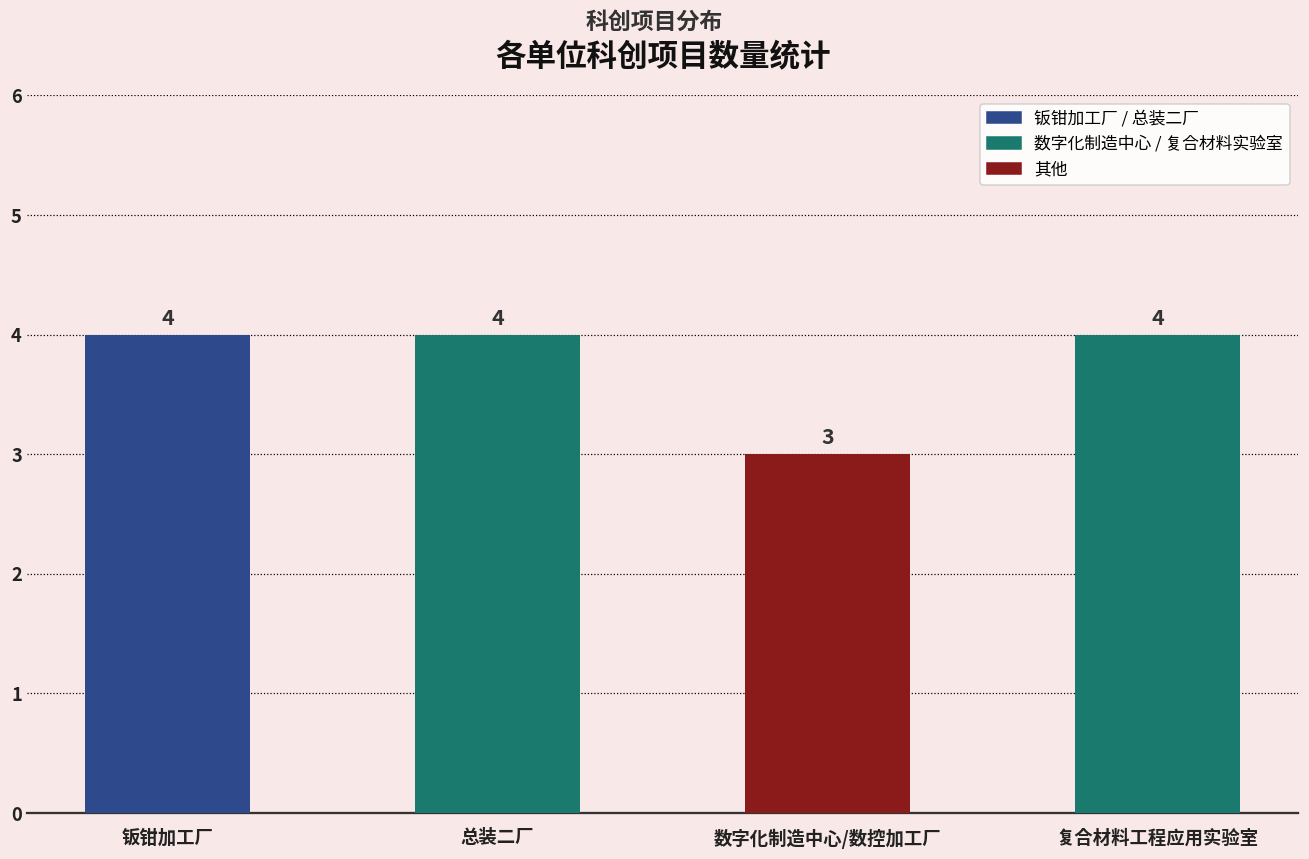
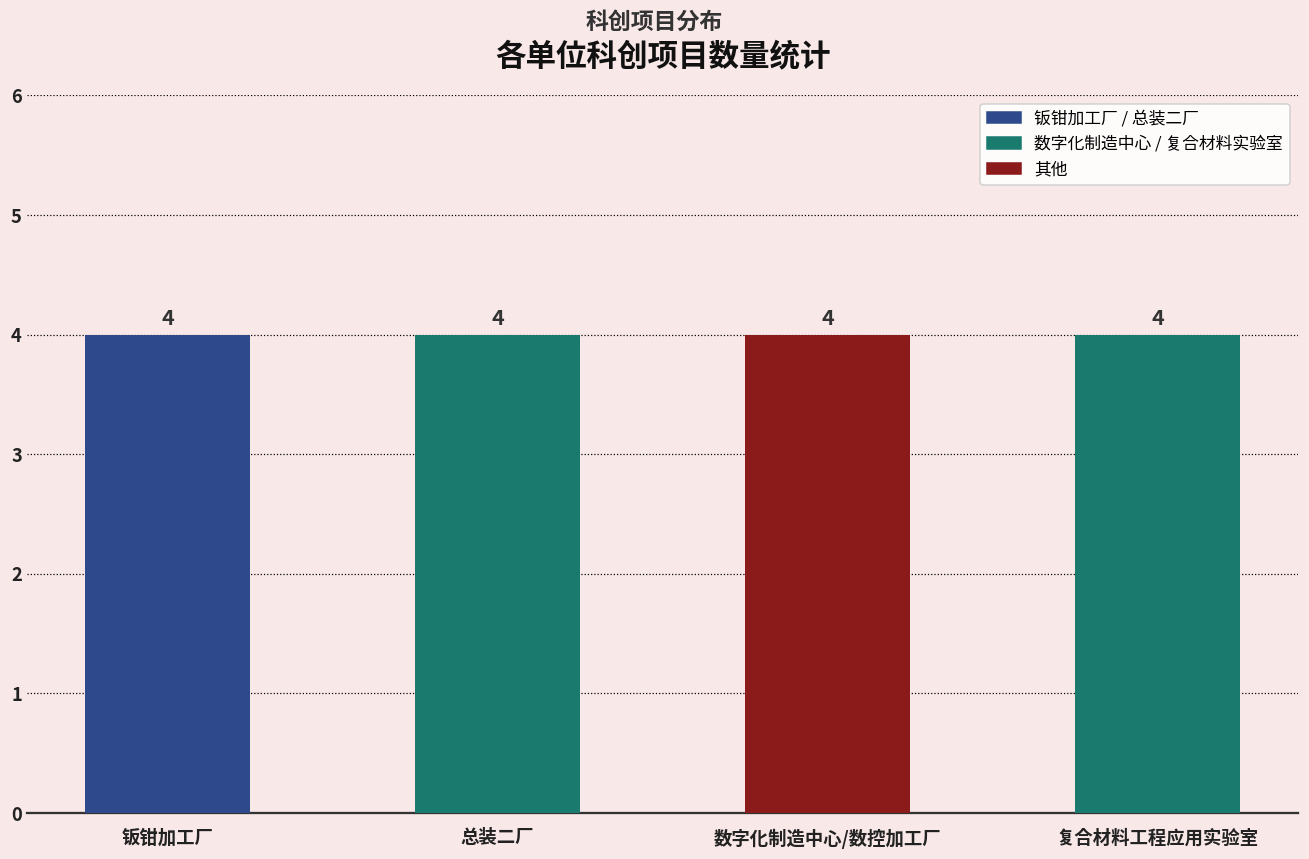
数字化制造中心/数控加工厂: 3 -> 4
